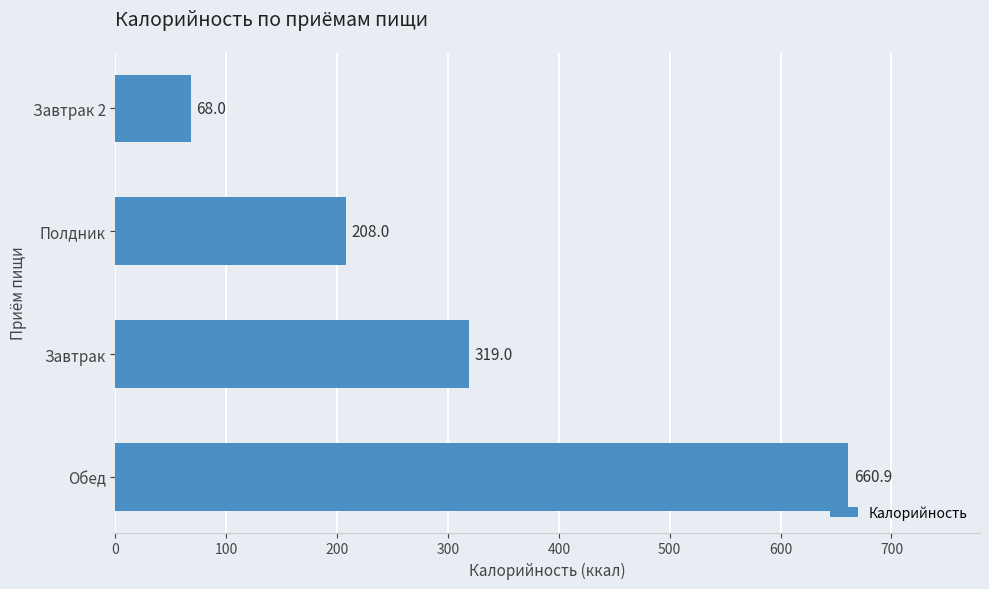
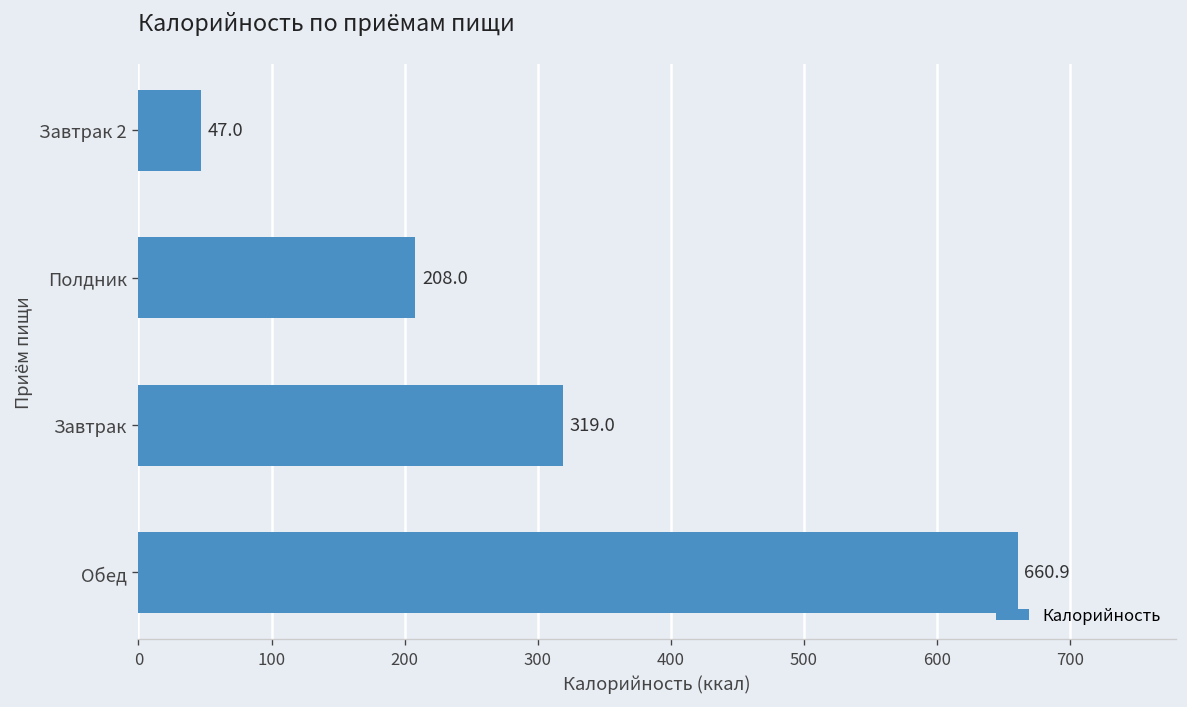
Завтрак 2: 68.0 -> 47.0
